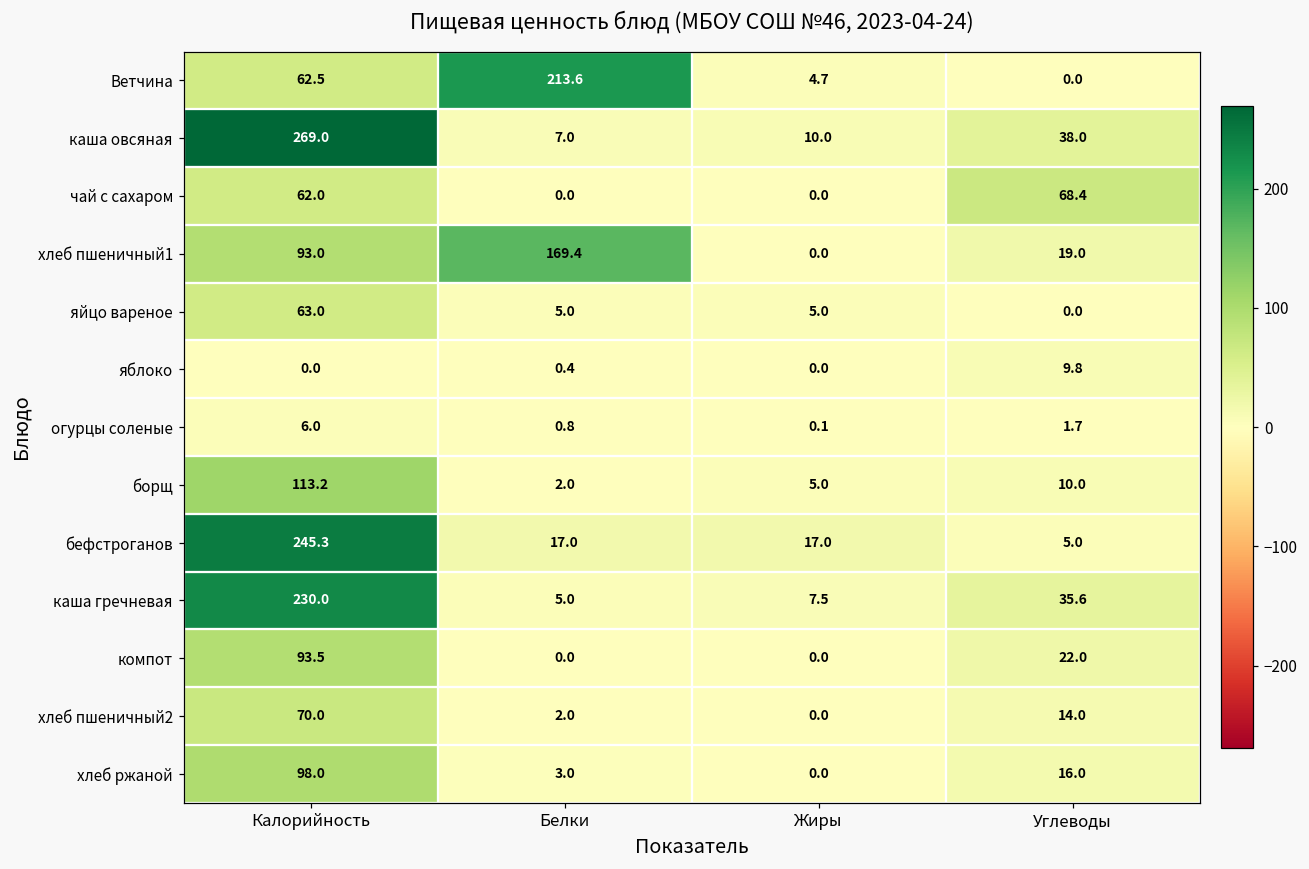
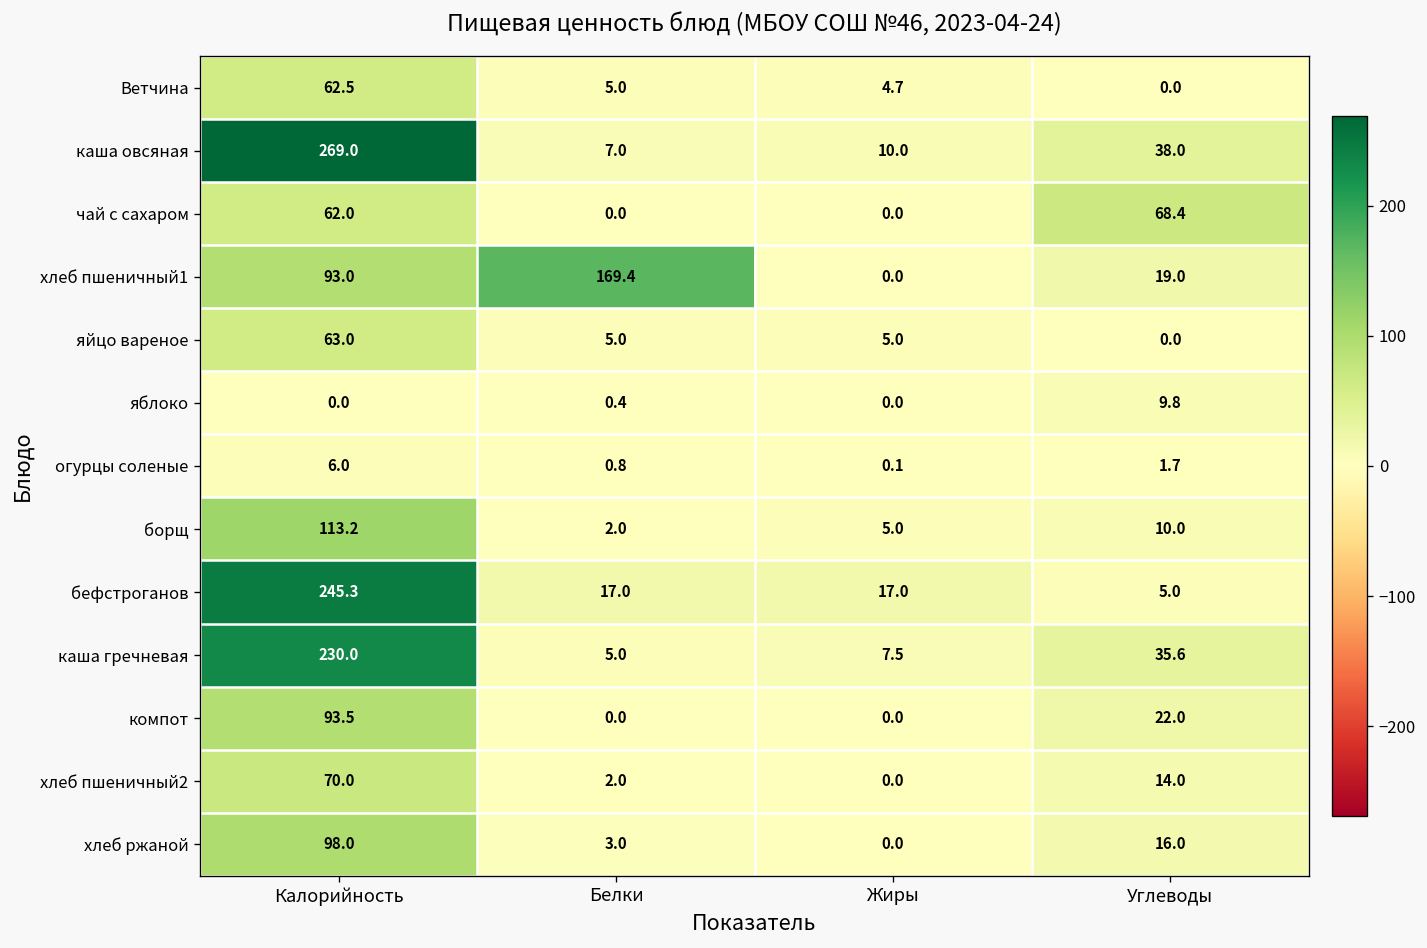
Ветчина, Белки: 213.6 -> 5.0
